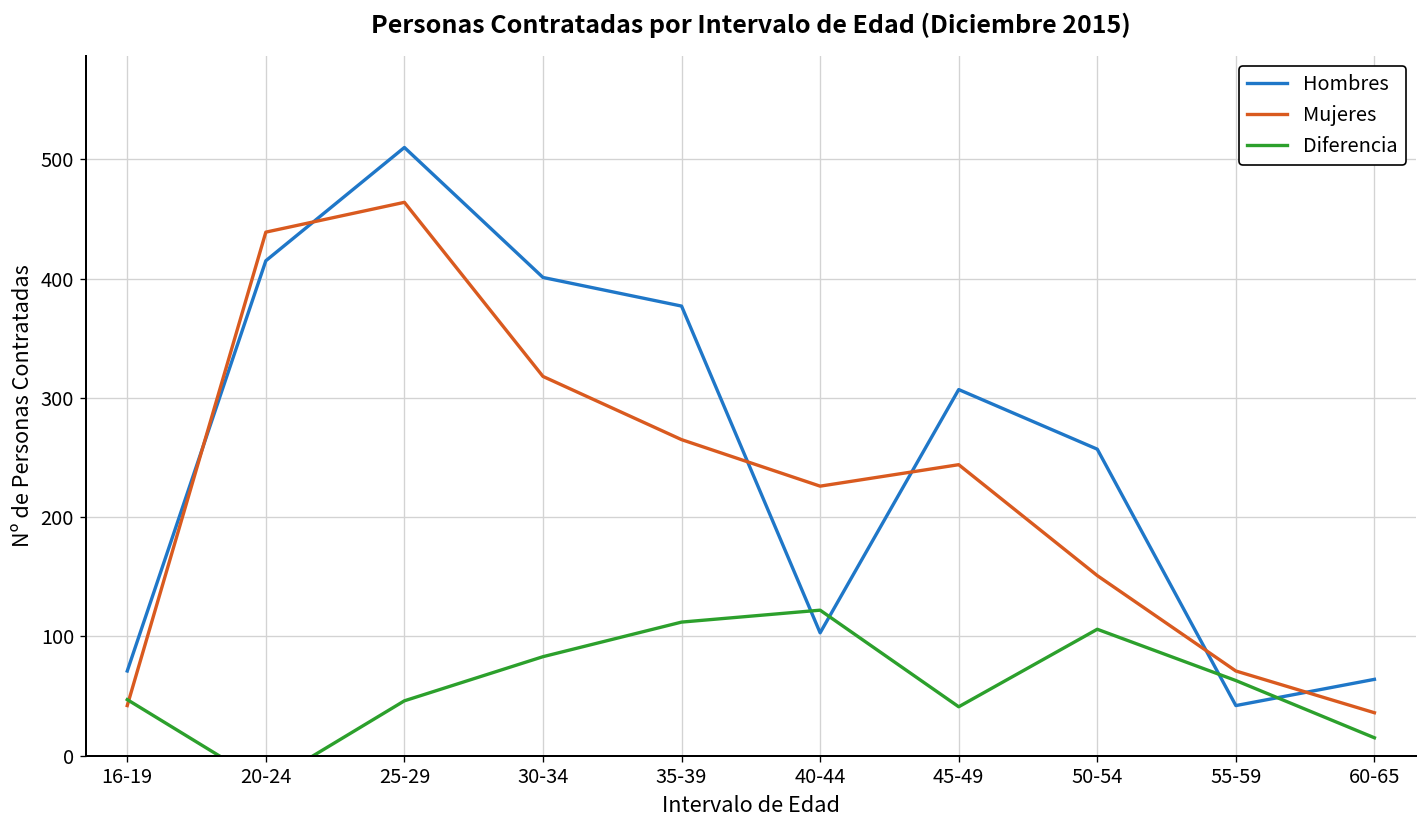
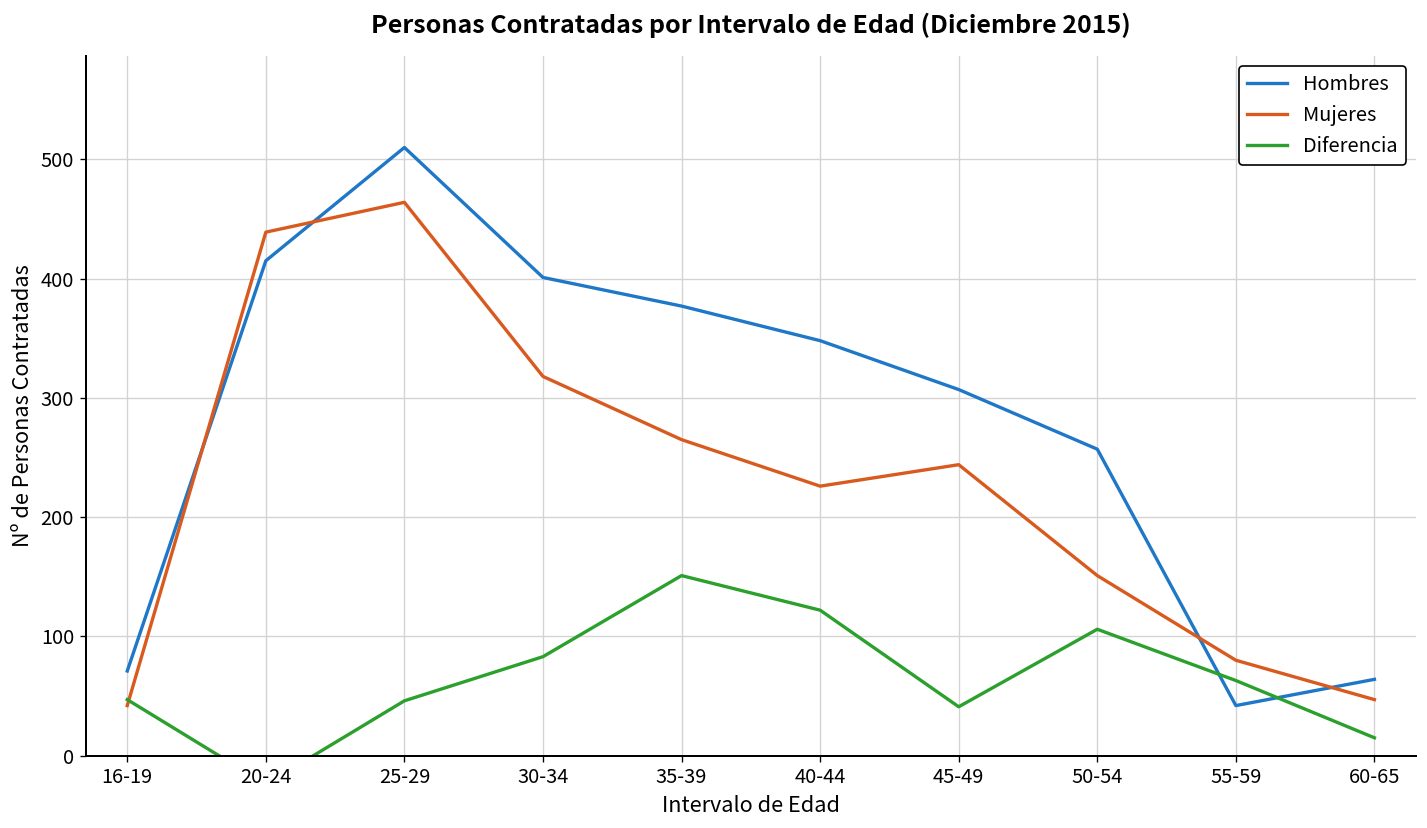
Diferencia, 35-39: 110 -> 150
Hombres, 40-44: 100 -> 350
Mujeres, 55-59: 70 -> 80
Mujeres, 60-65: 40 -> 50
